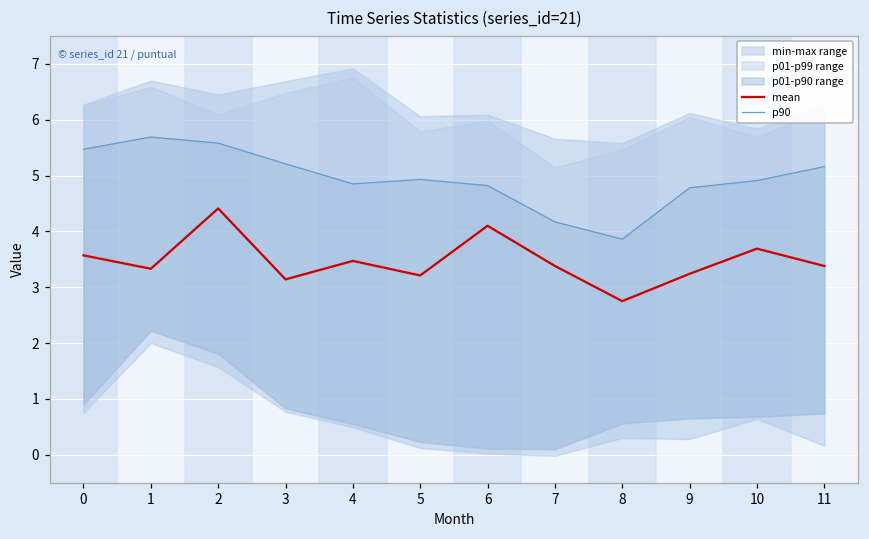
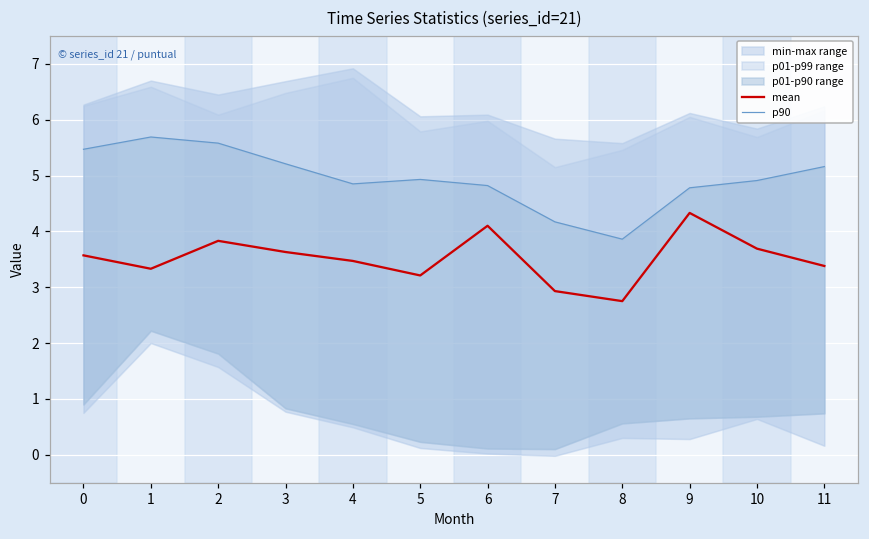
mean, 2: 4.4 -> 3.8
mean, 3: 3.1 -> 3.6
mean, 7: 3.4 -> 2.9
mean, 9: 3.2 -> 4.3
